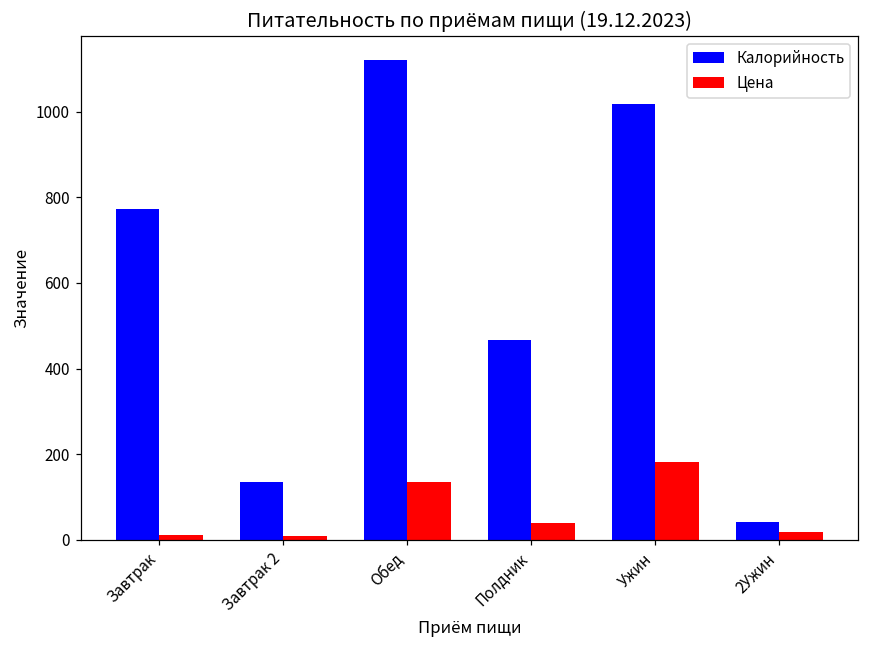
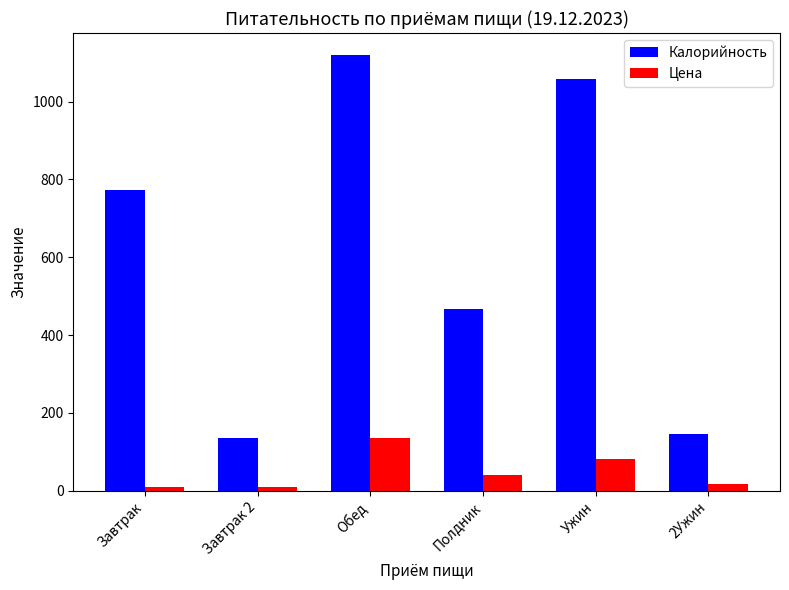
Калорийность, Ужин: 1020 -> 1060
Цена, Ужин: 180 -> 80
Калорийность, 2Ужин: 40 -> 150
